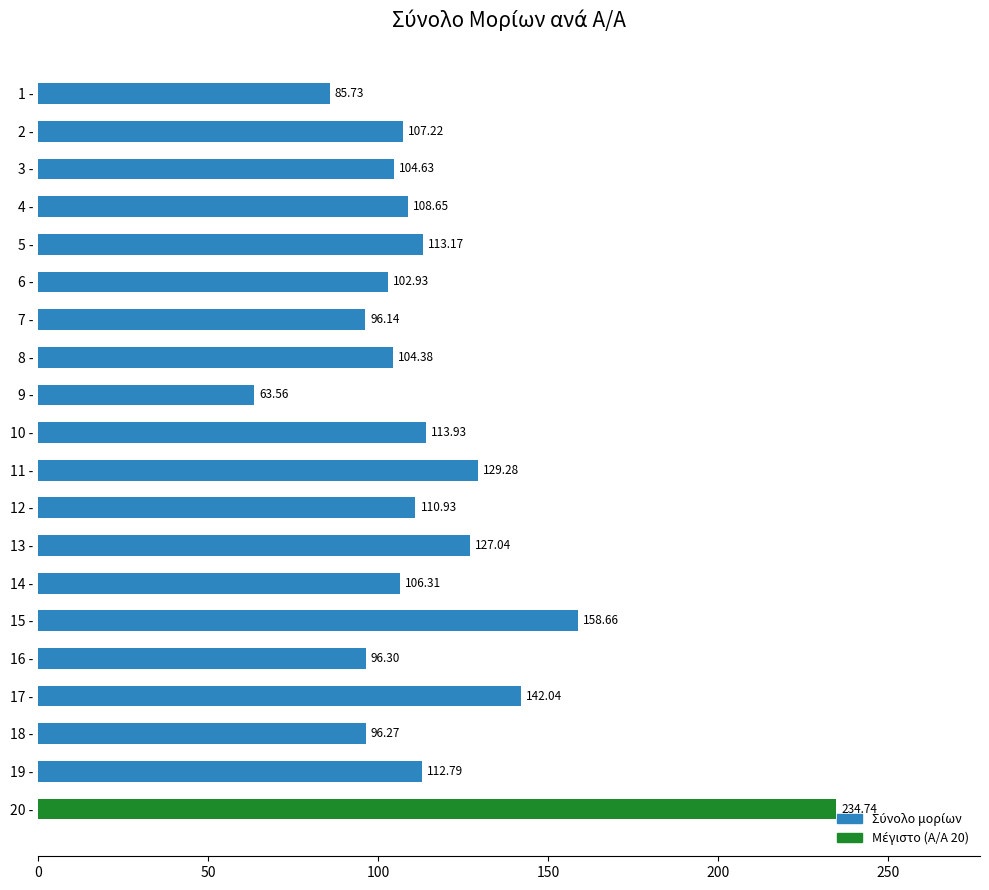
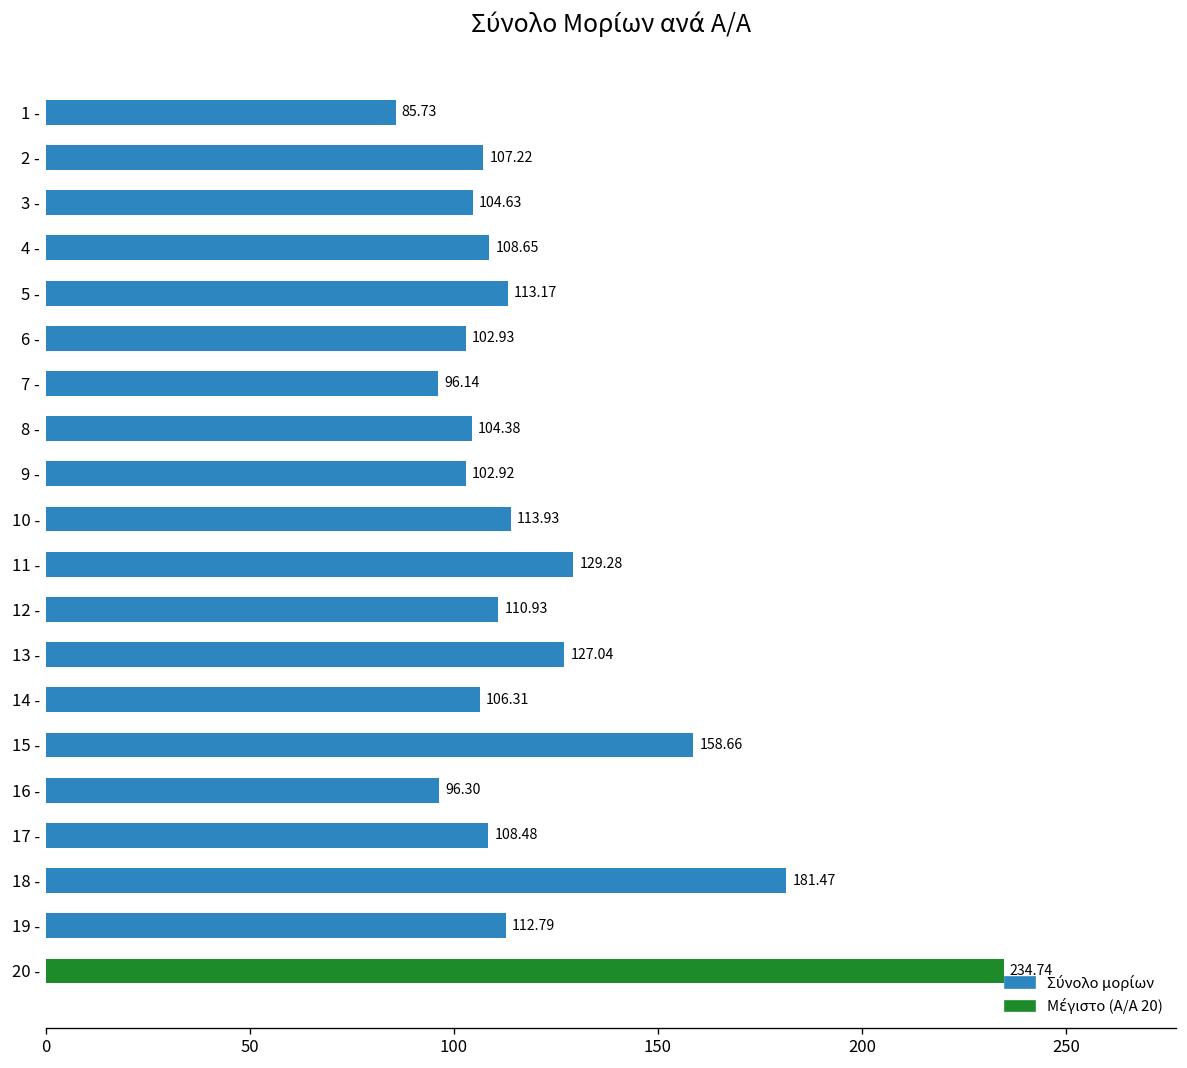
9 -: 63.56 -> 102.92
17 -: 142.04 -> 108.48
18 -: 96.27 -> 181.47
